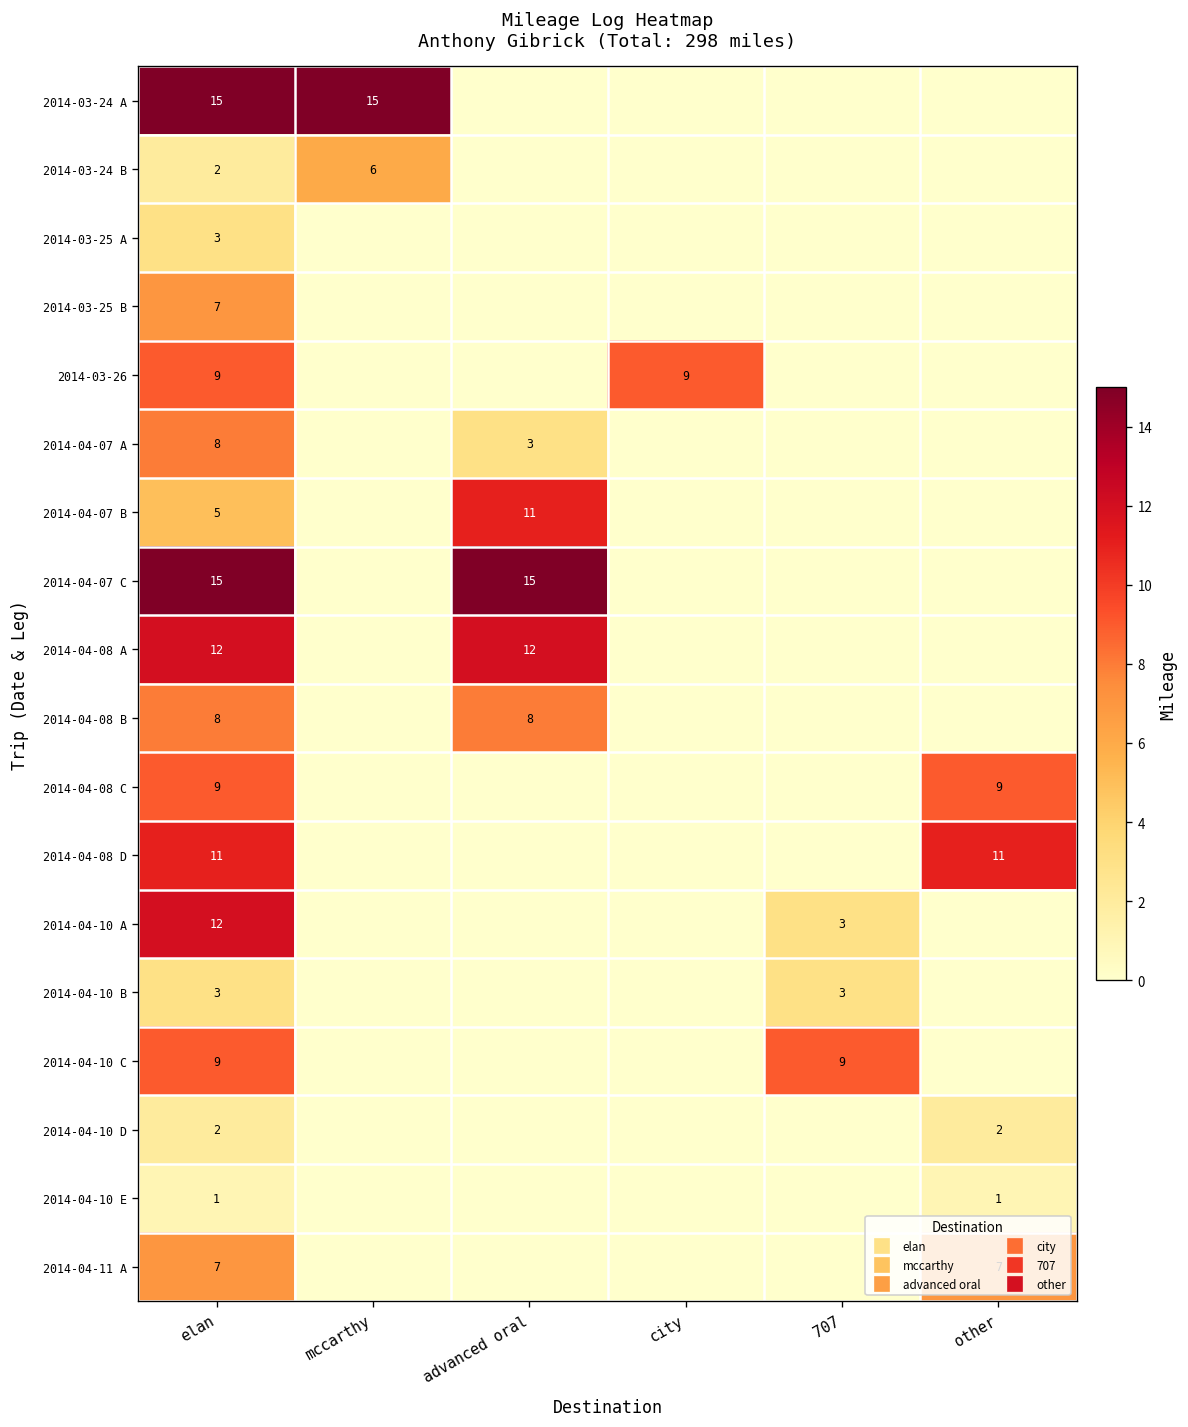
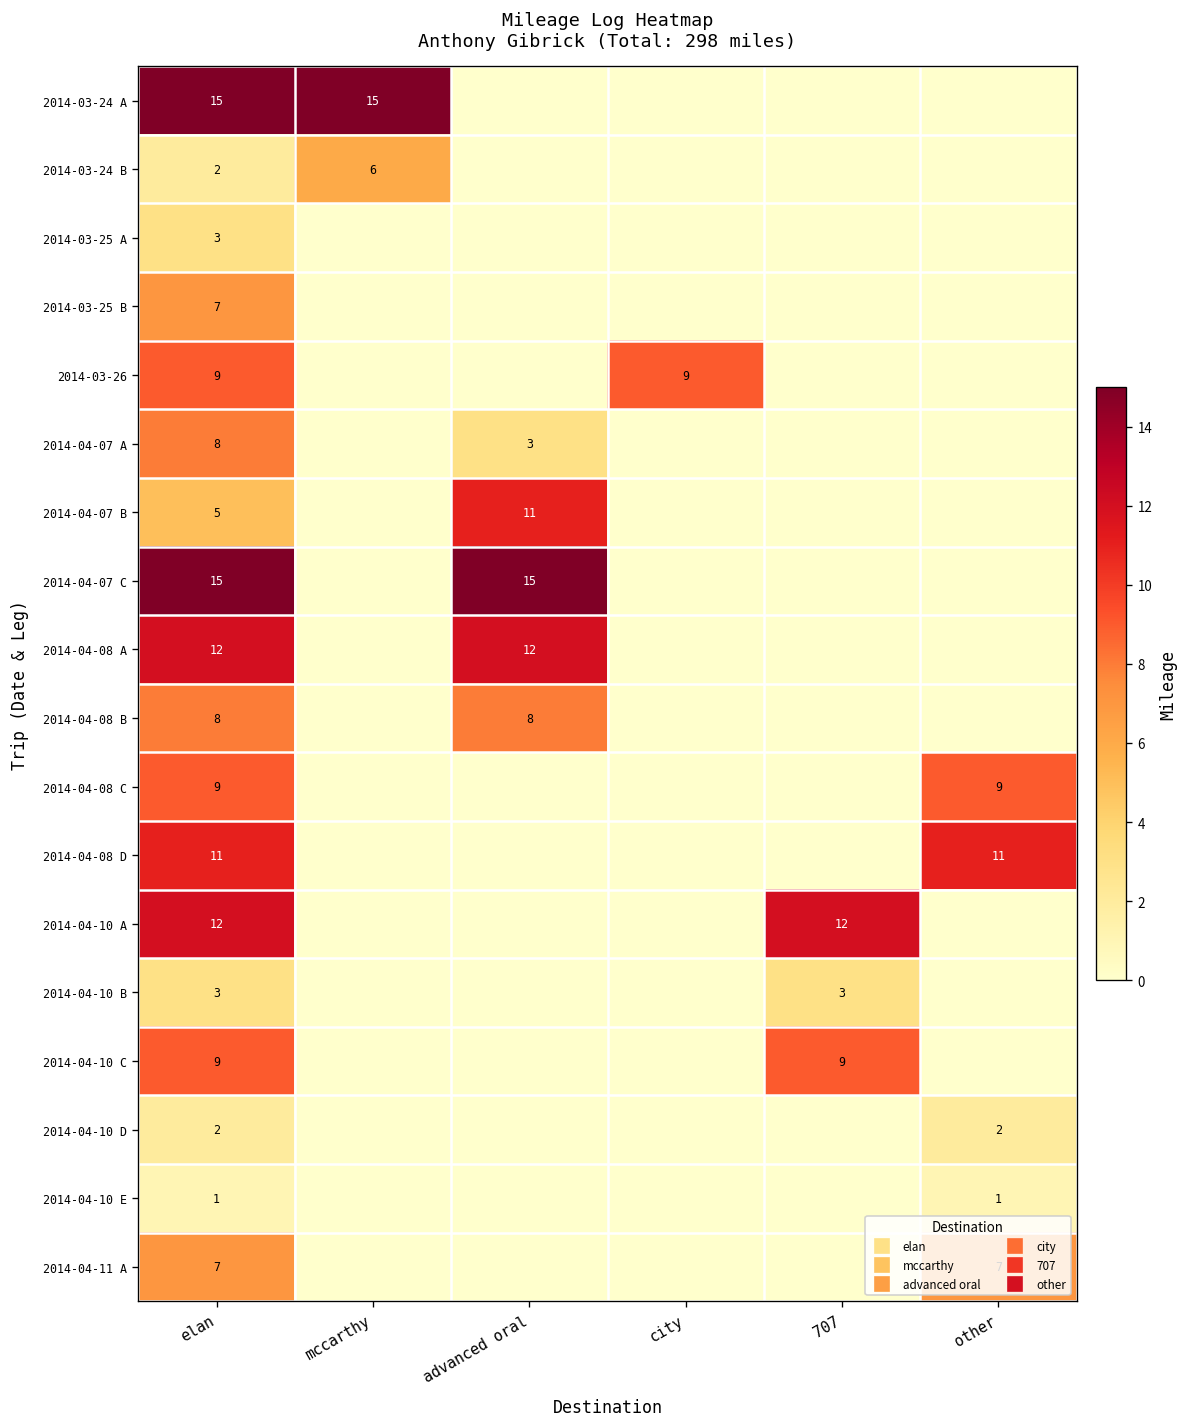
2014-04-10 A, 707: 3 -> 12
